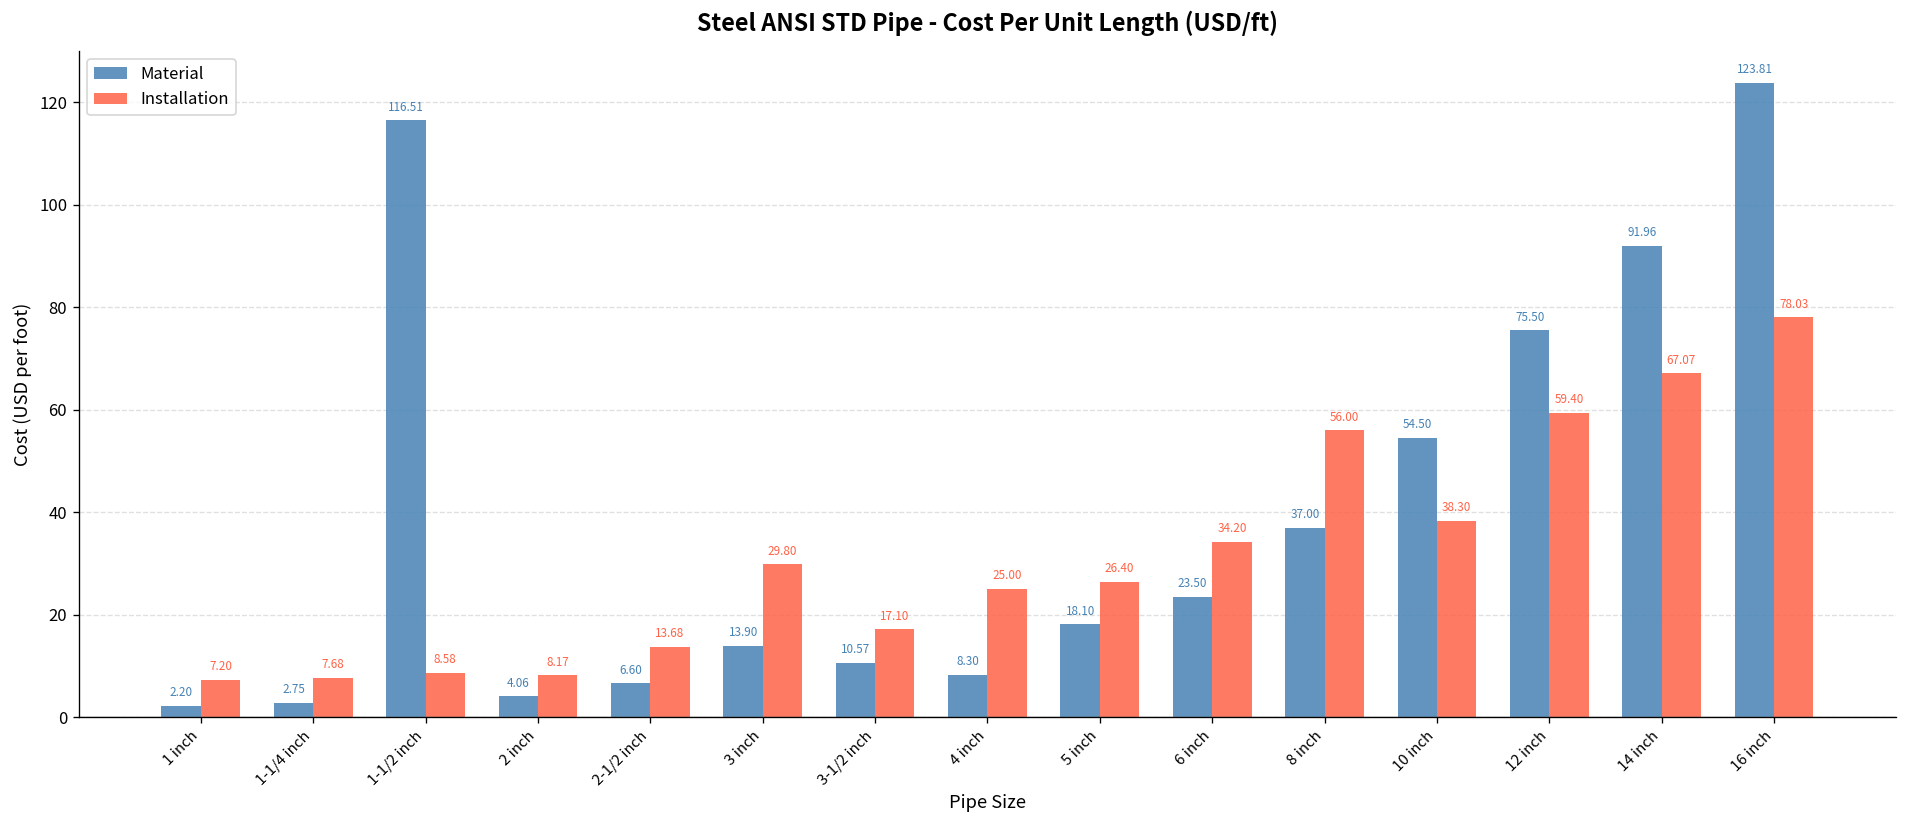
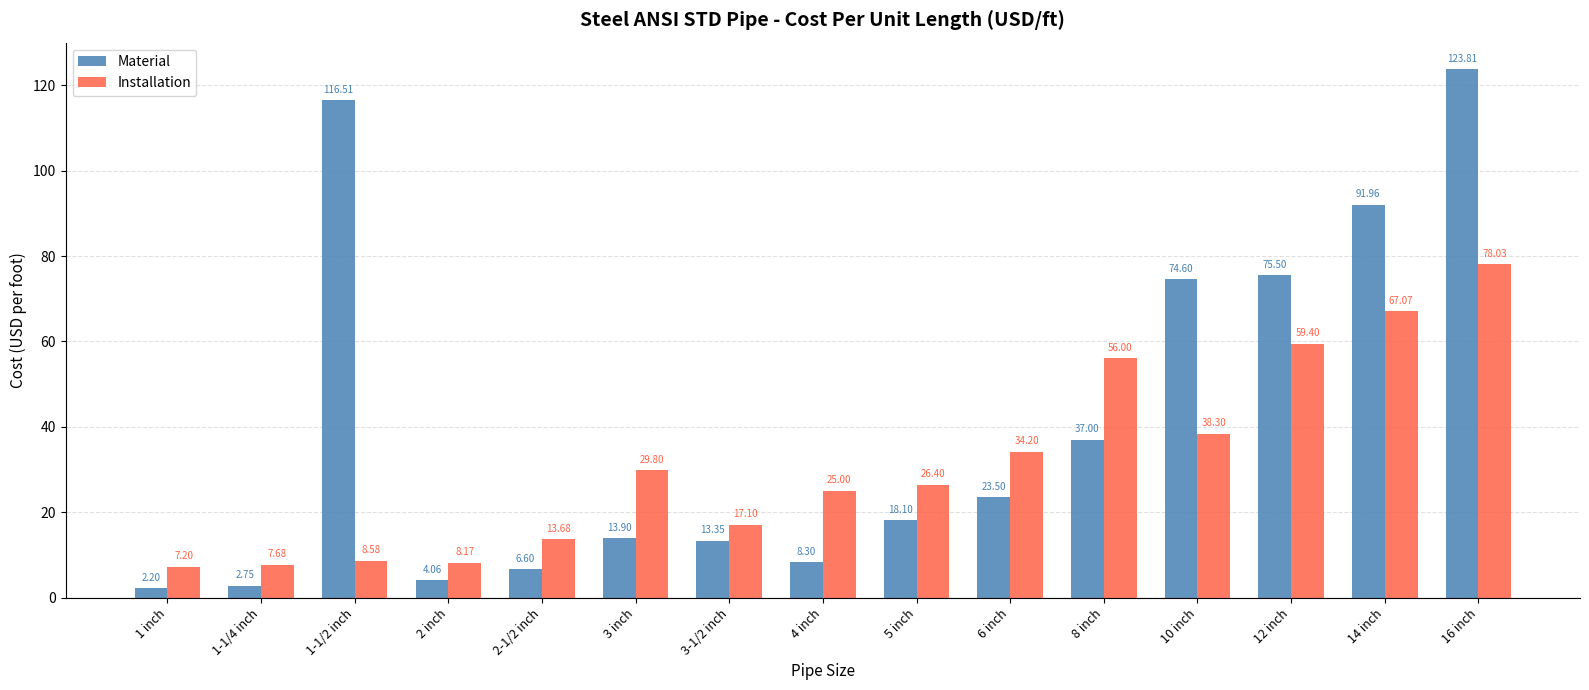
Material, 3-1/2 inch: 10.57 -> 13.35
Material, 10 inch: 54.50 -> 74.60
